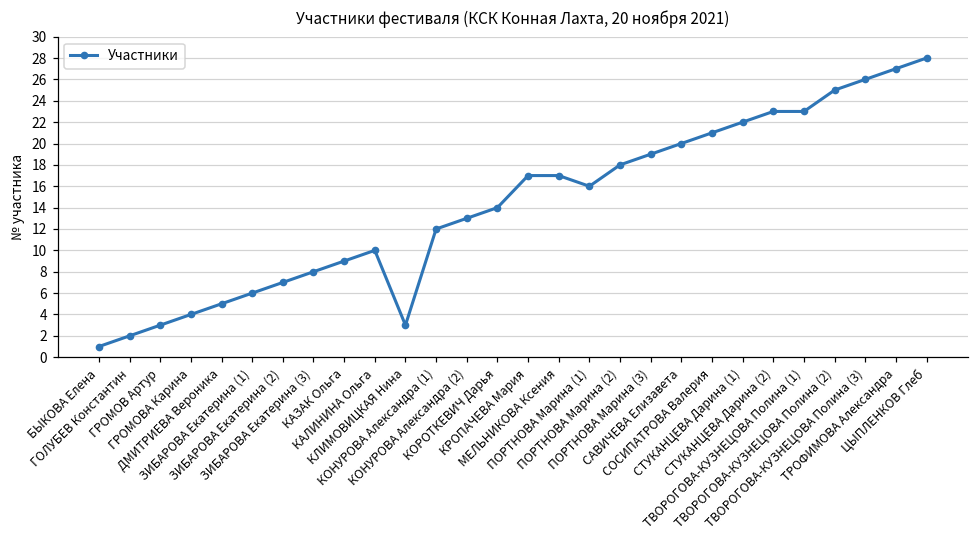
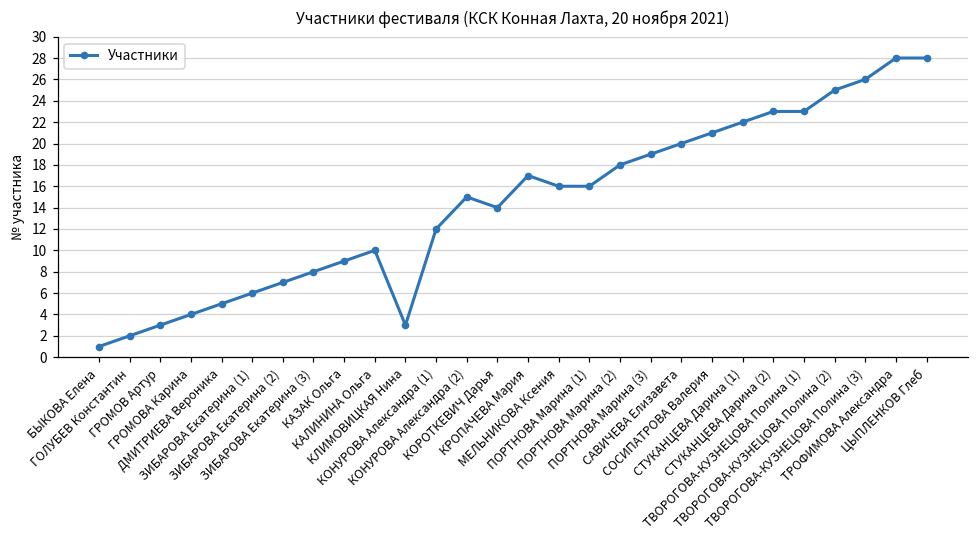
КОНУРОВА Александра (2): 13 -> 15
МЕЛЬНИКОВА Ксения: 17 -> 16
ТРОФИМОВА Александра: 27 -> 28
